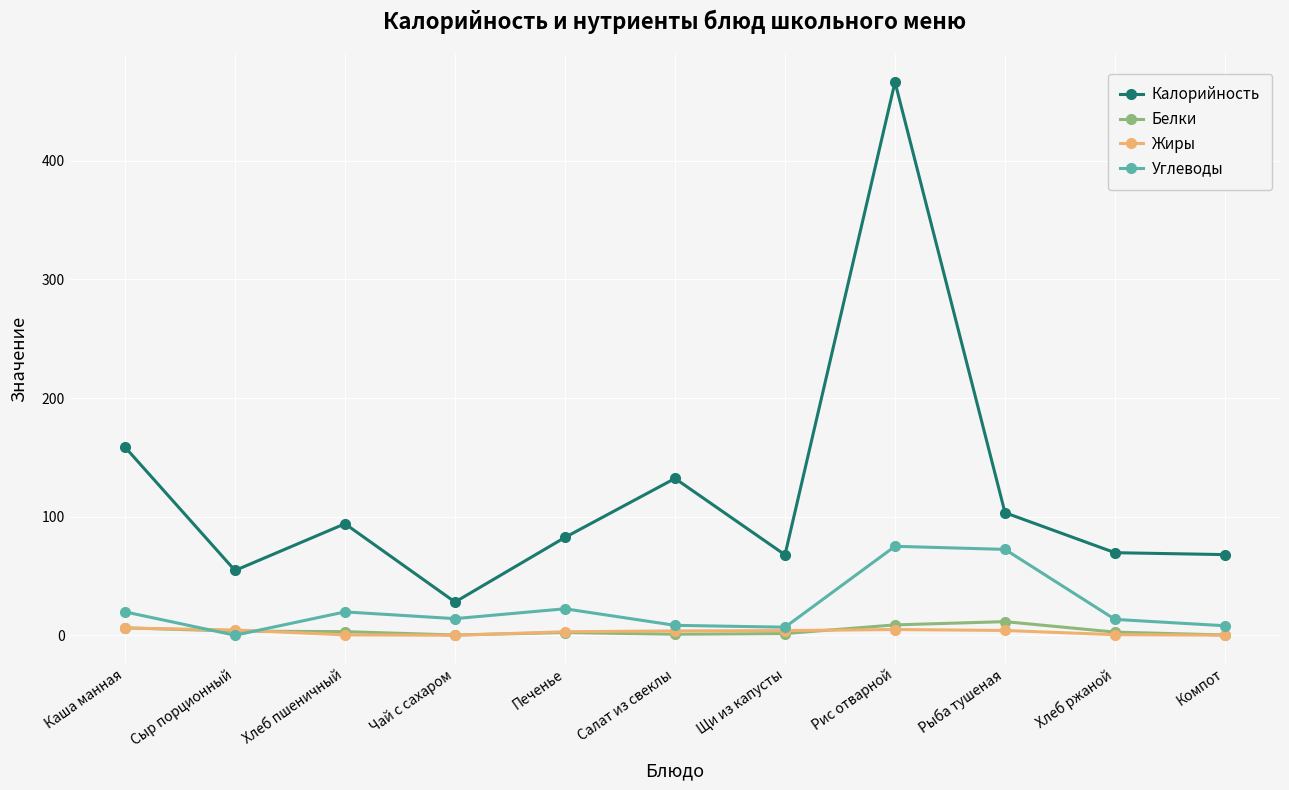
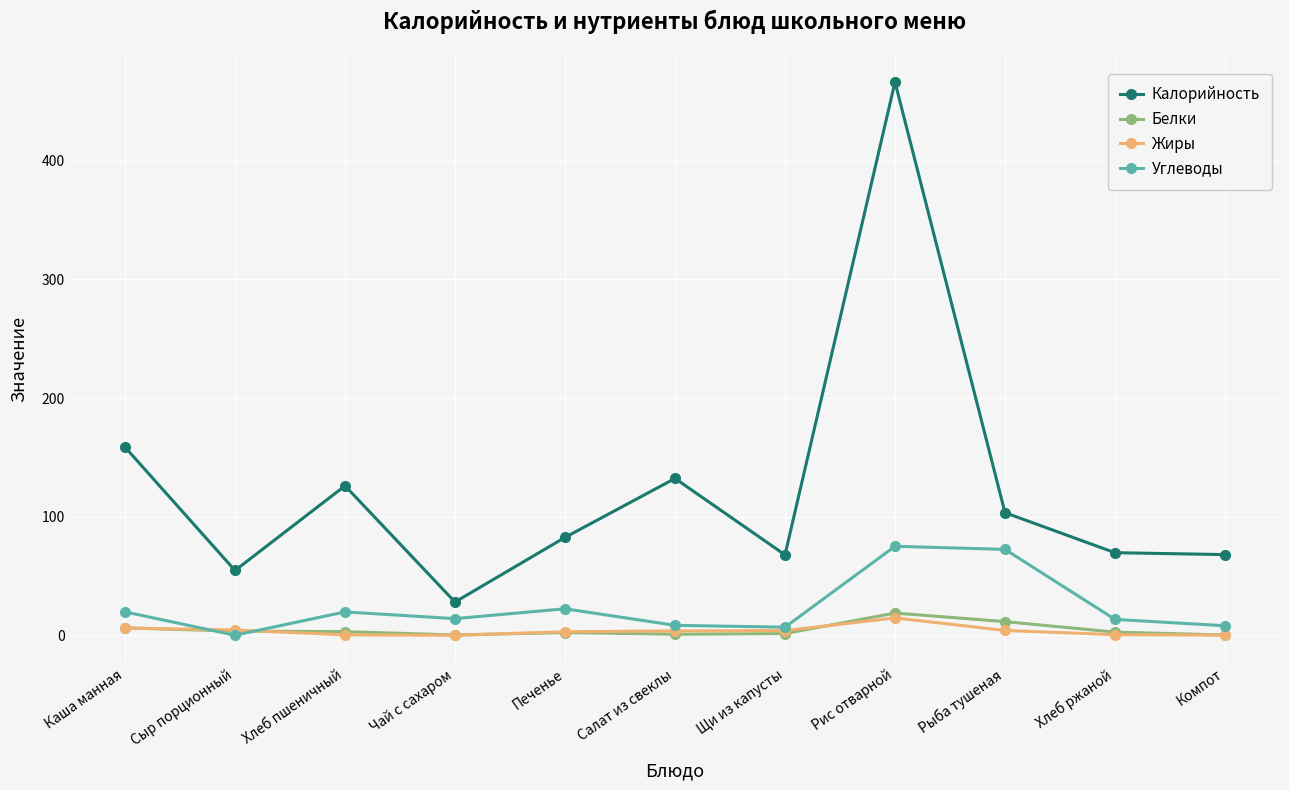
Калорийность, Хлеб пшеничный: 94 -> 126
Белки, Рис отварной: 9 -> 19
Жиры, Рис отварной: 5 -> 15
